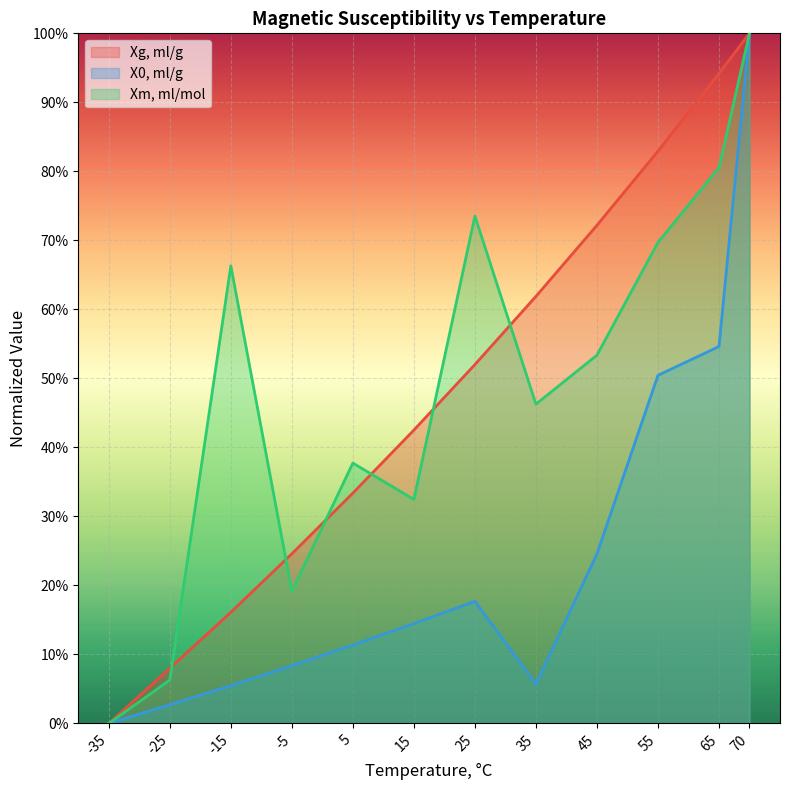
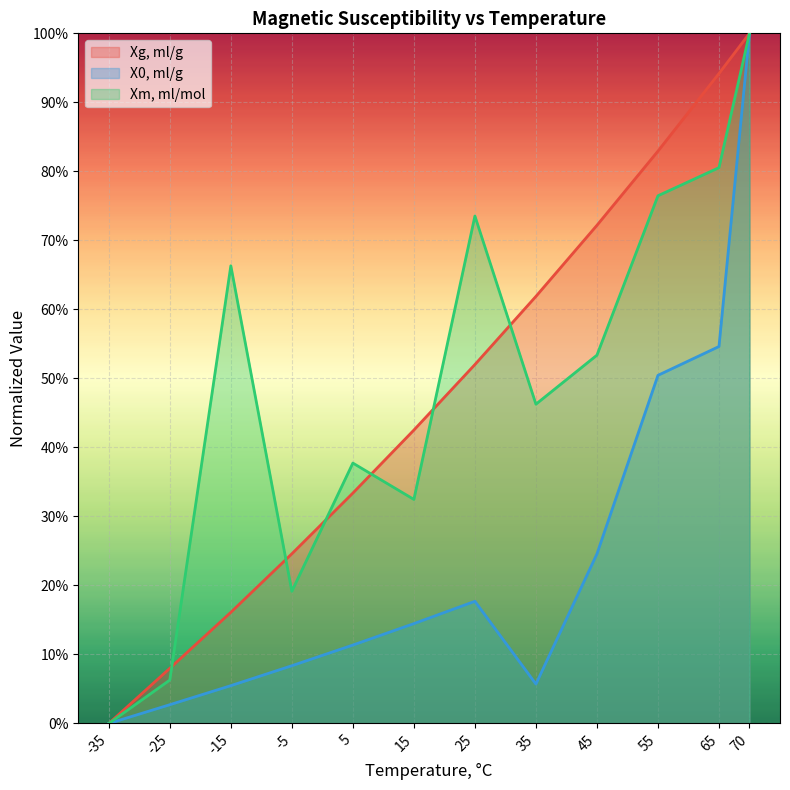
Xm, ml/mol, 55: 70% -> 76%
